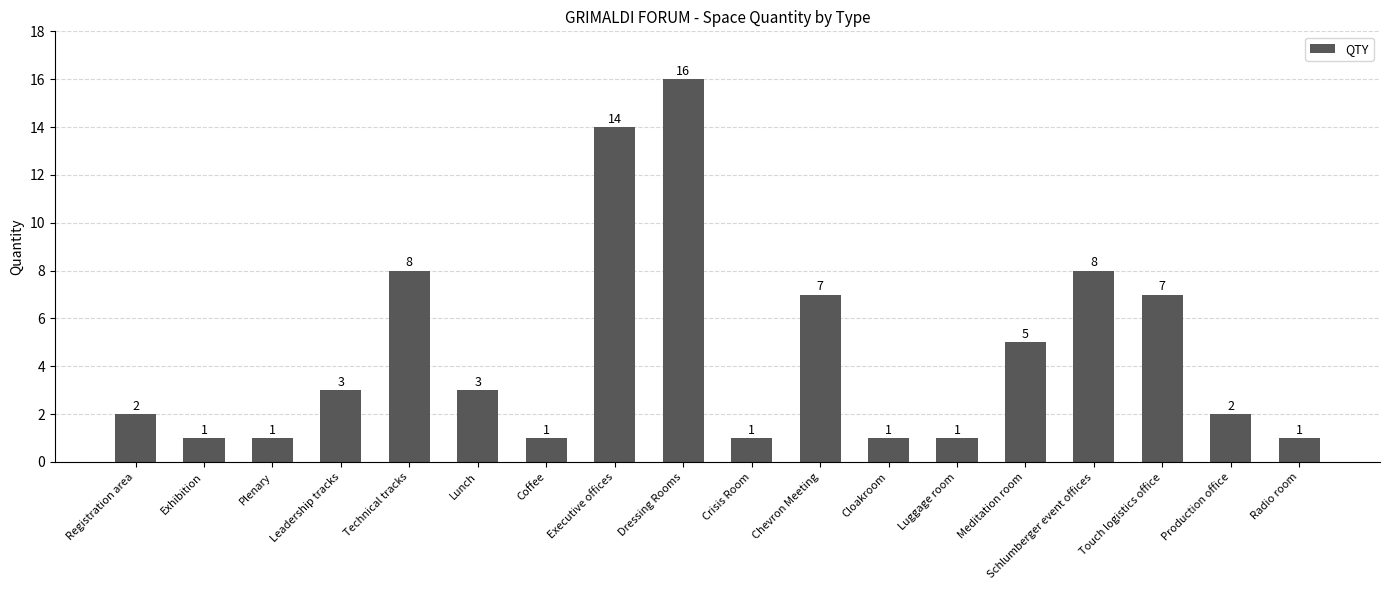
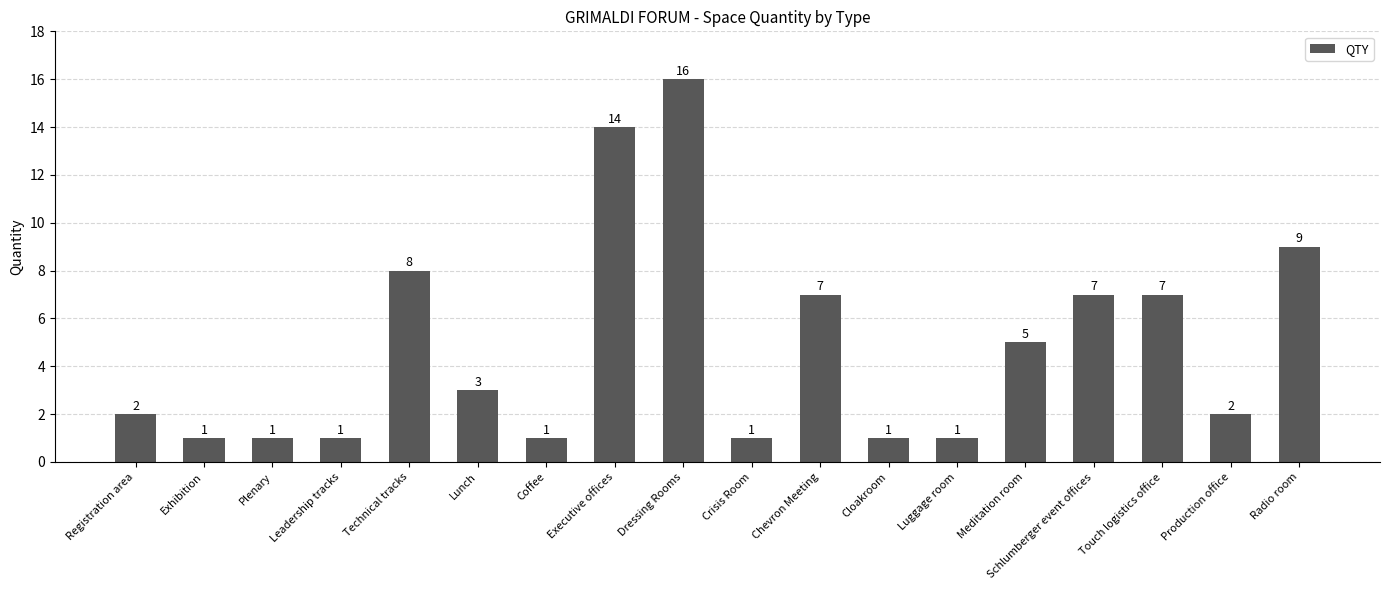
Leadership tracks: 3 -> 1
Schlumberger event offices: 8 -> 7
Radio room: 1 -> 9
